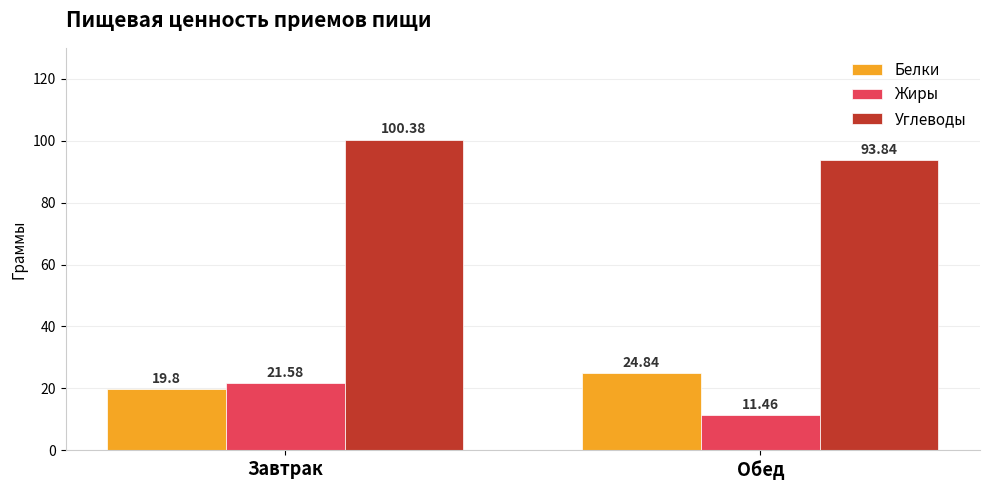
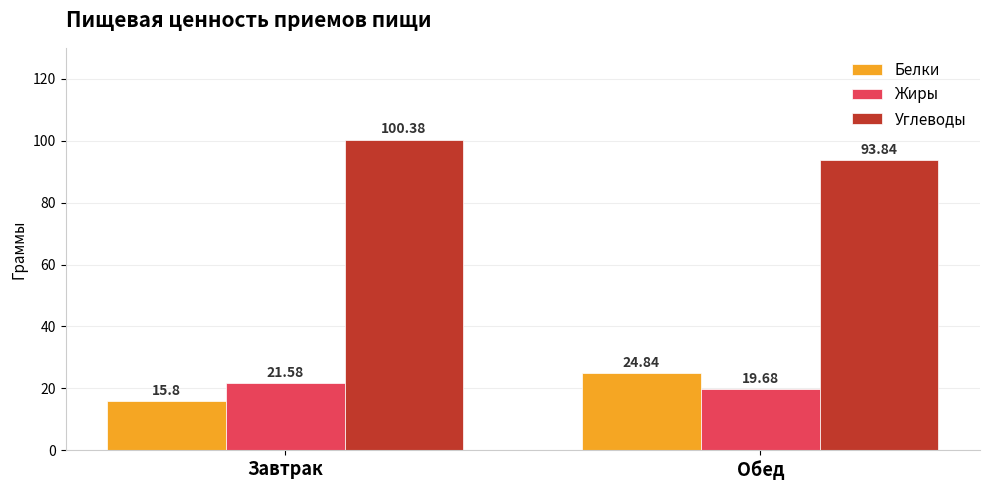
Белки, Завтрак: 19.8 -> 15.8
Жиры, Обед: 11.46 -> 19.68
